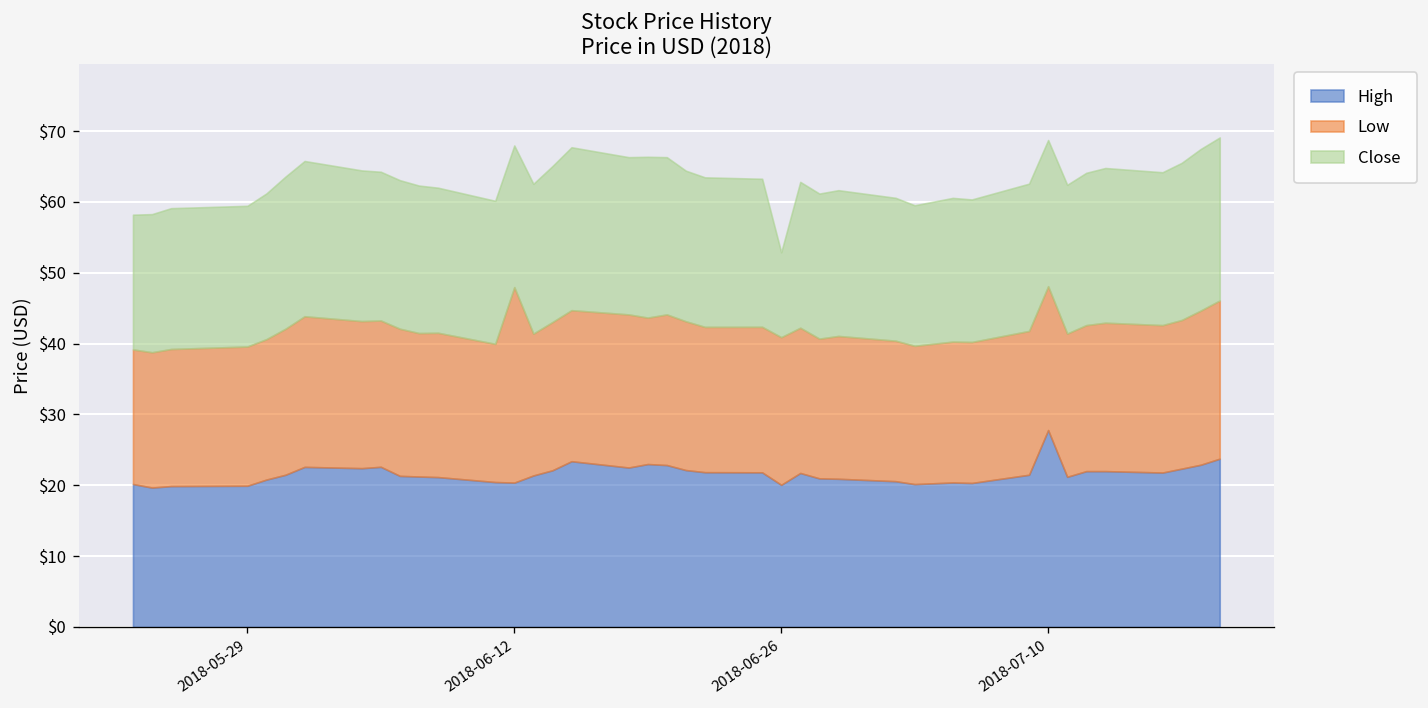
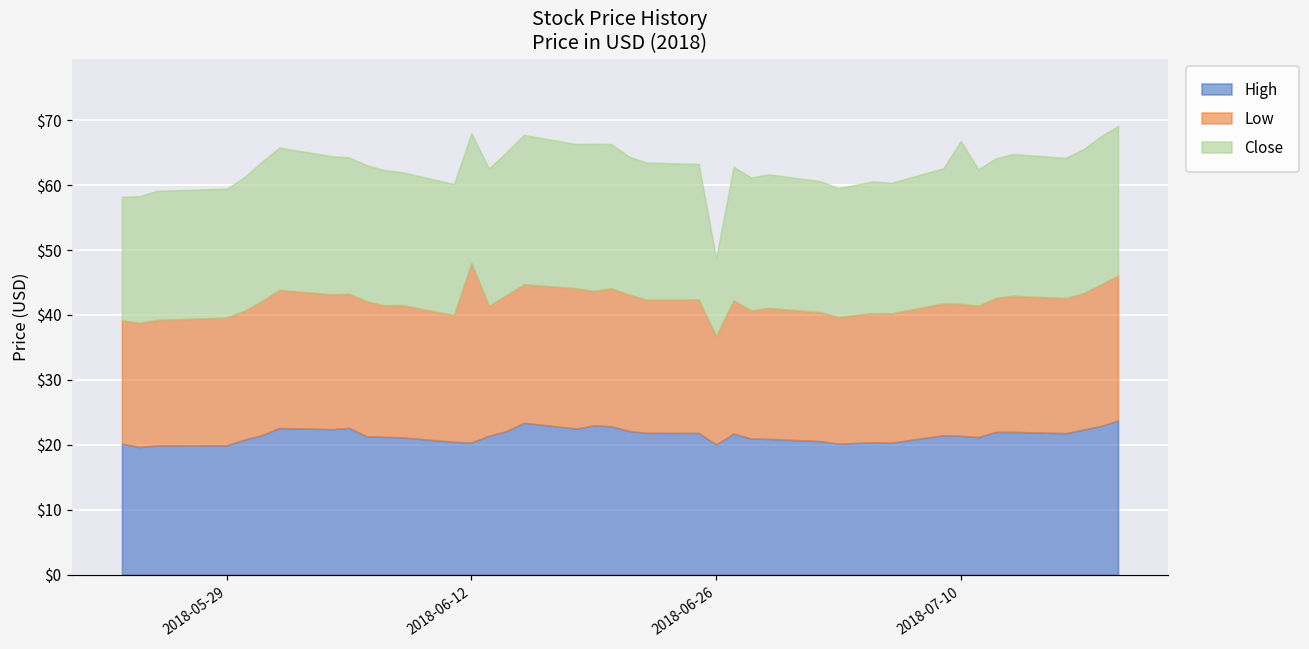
Low, 2018-06-26: $21 -> $17
High, 2018-07-10: $28 -> $21
Close, 2018-07-10: $21 -> $25
